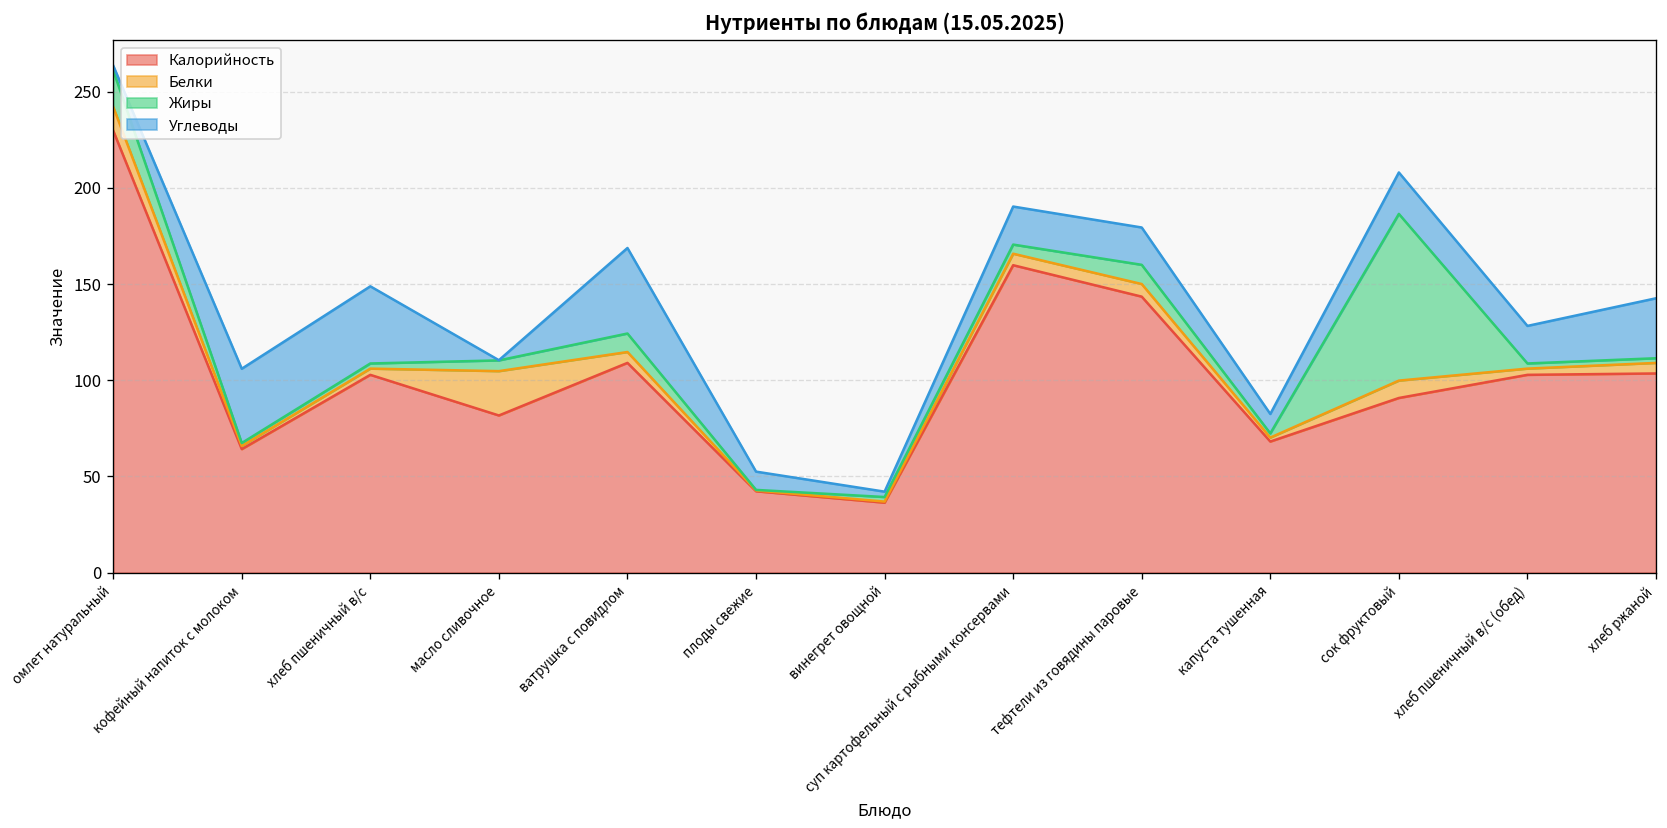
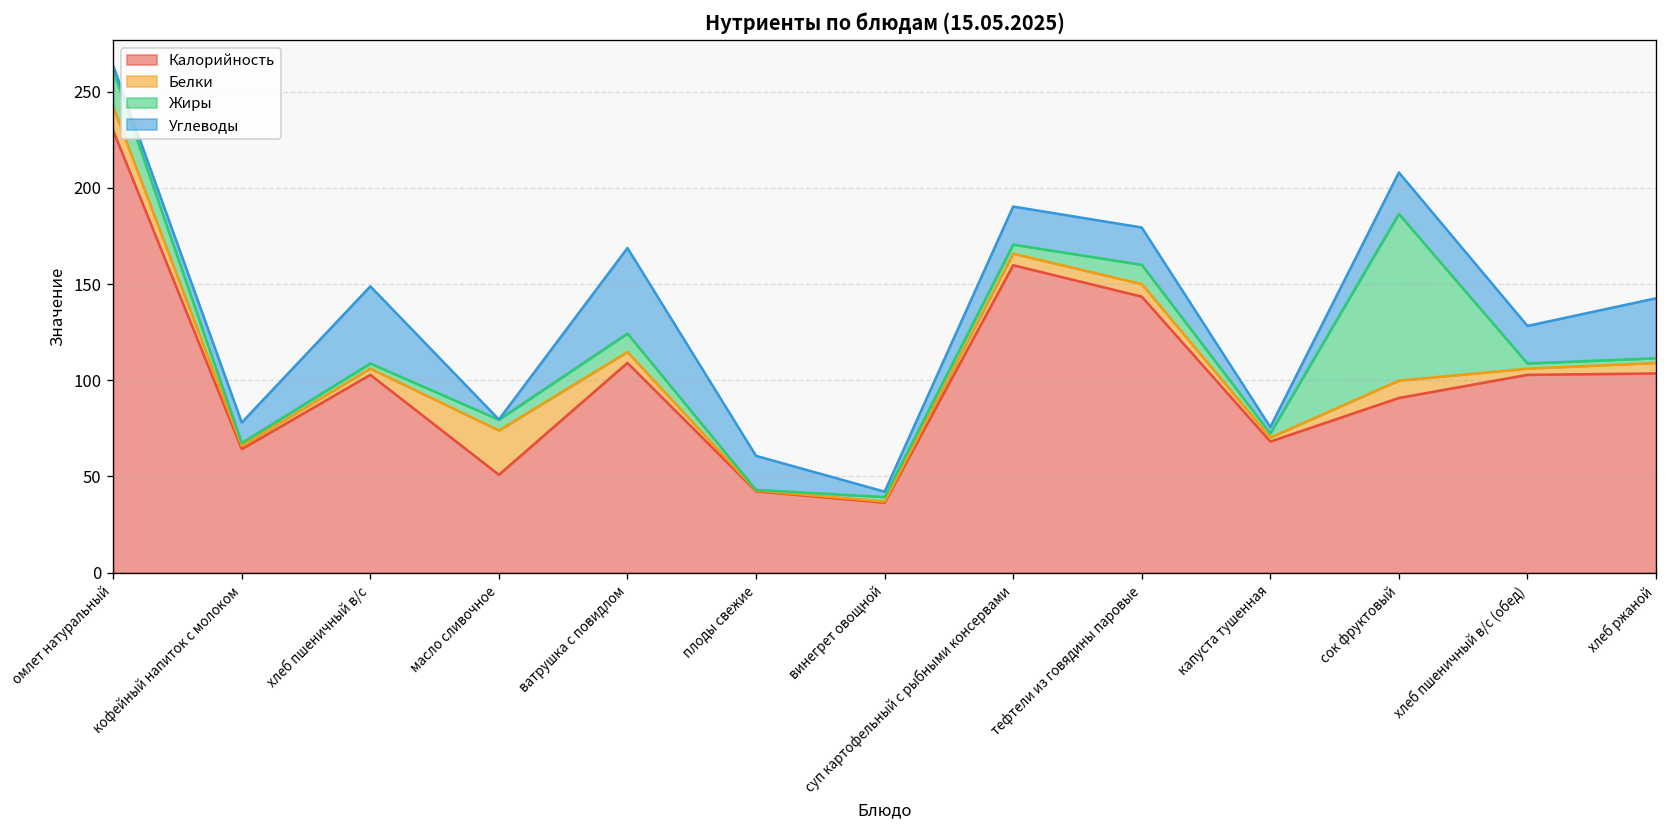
Углеводы, кофейный напиток с молоком: 39 -> 11
Калорийность, масло сливочное: 82 -> 51
Углеводы, плоды свежие: 10 -> 18
Углеводы, капуста тушенная: 10 -> 3
